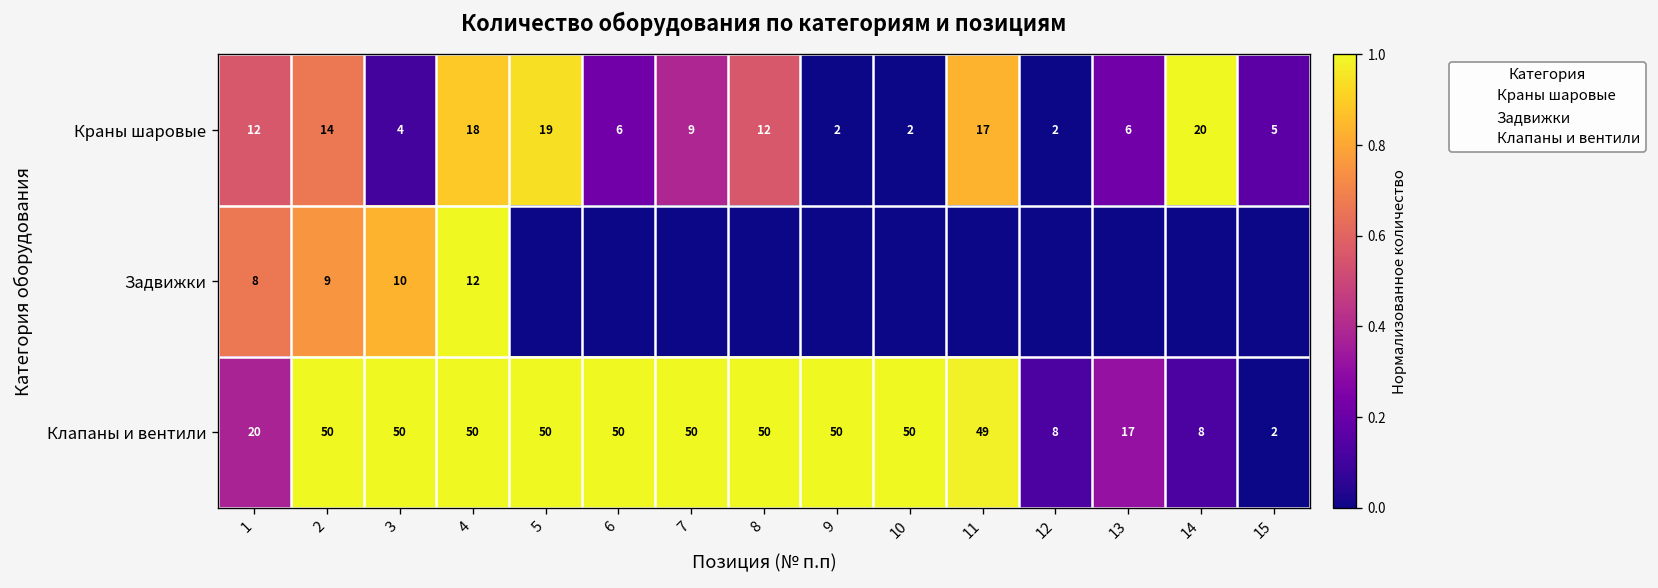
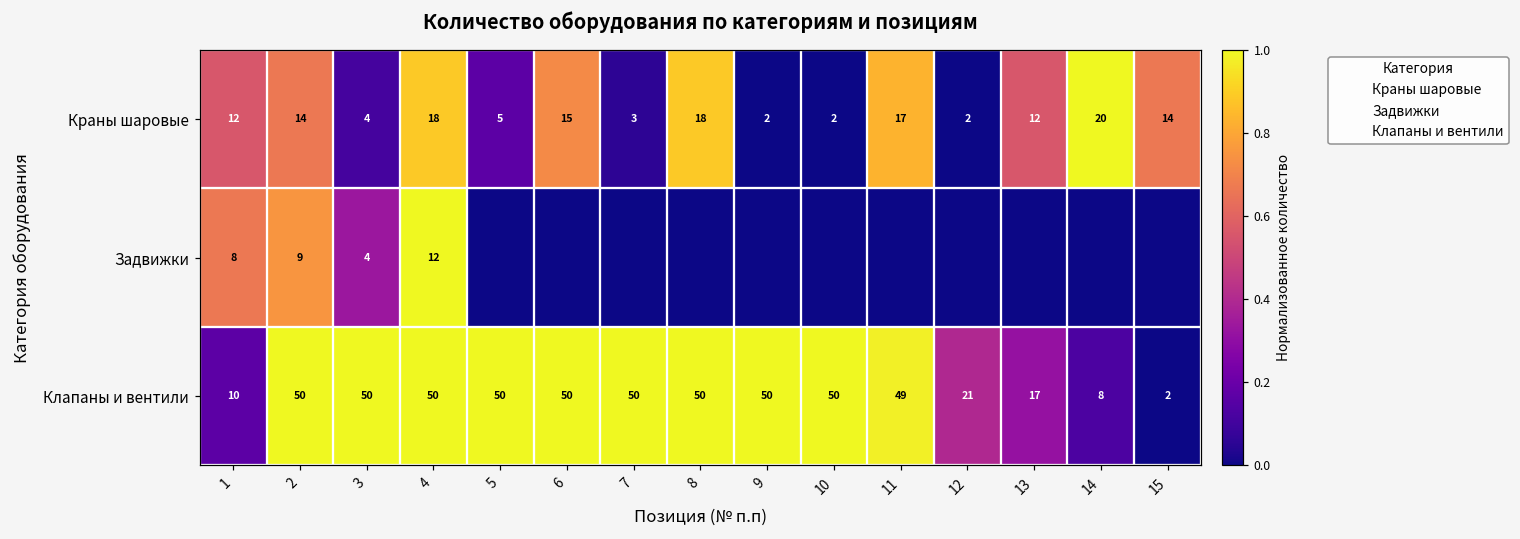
Краны шаровые, 5: 19 -> 5
Краны шаровые, 6: 6 -> 15
Краны шаровые, 7: 9 -> 3
Краны шаровые, 8: 12 -> 18
Краны шаровые, 13: 6 -> 12
Краны шаровые, 15: 5 -> 14
Задвижки, 3: 10 -> 4
Клапаны и вентили, 1: 20 -> 10
Клапаны и вентили, 12: 8 -> 21
